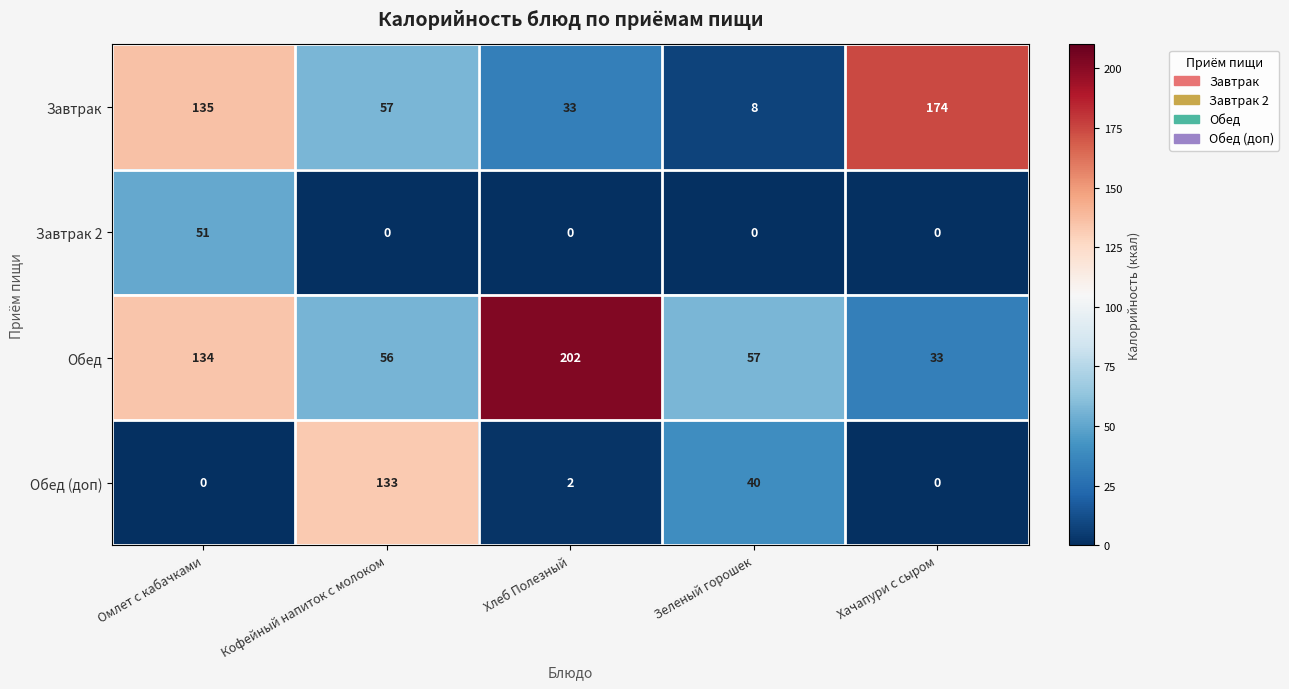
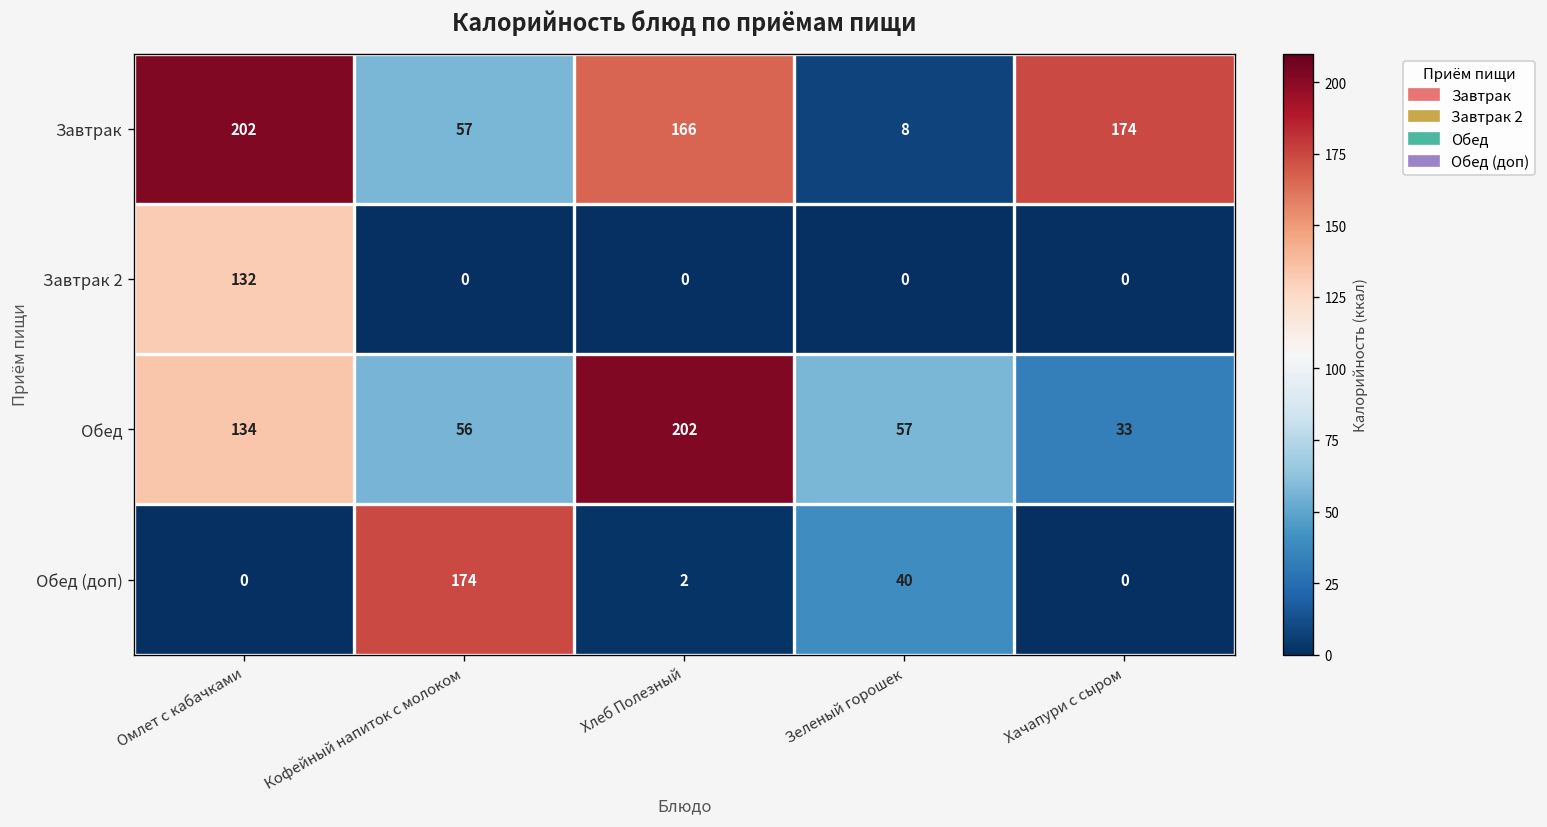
Завтрак, Омлет с кабачками: 135 -> 202
Завтрак, Хлеб Полезный: 33 -> 166
Завтрак 2, Омлет с кабачками: 51 -> 132
Обед (доп), Кофейный напиток с молоком: 133 -> 174
